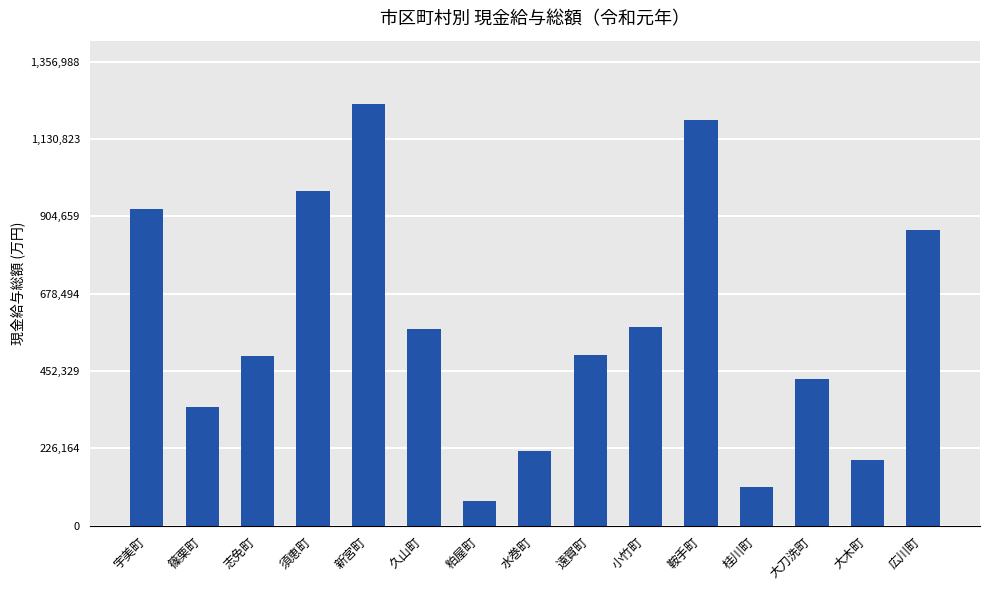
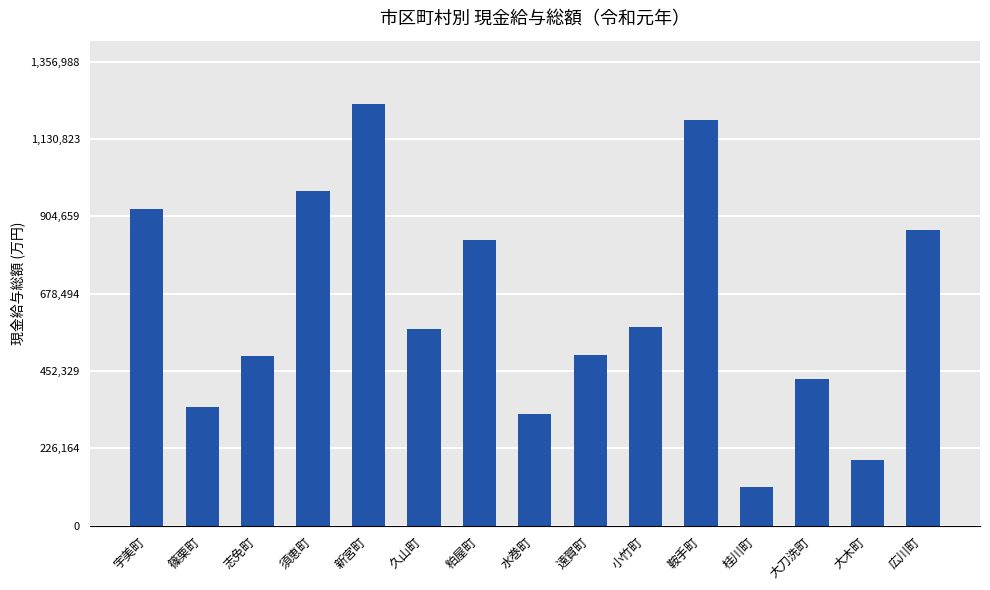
粕屋町: 70,000 -> 840,000
水巻町: 220,000 -> 330,000
